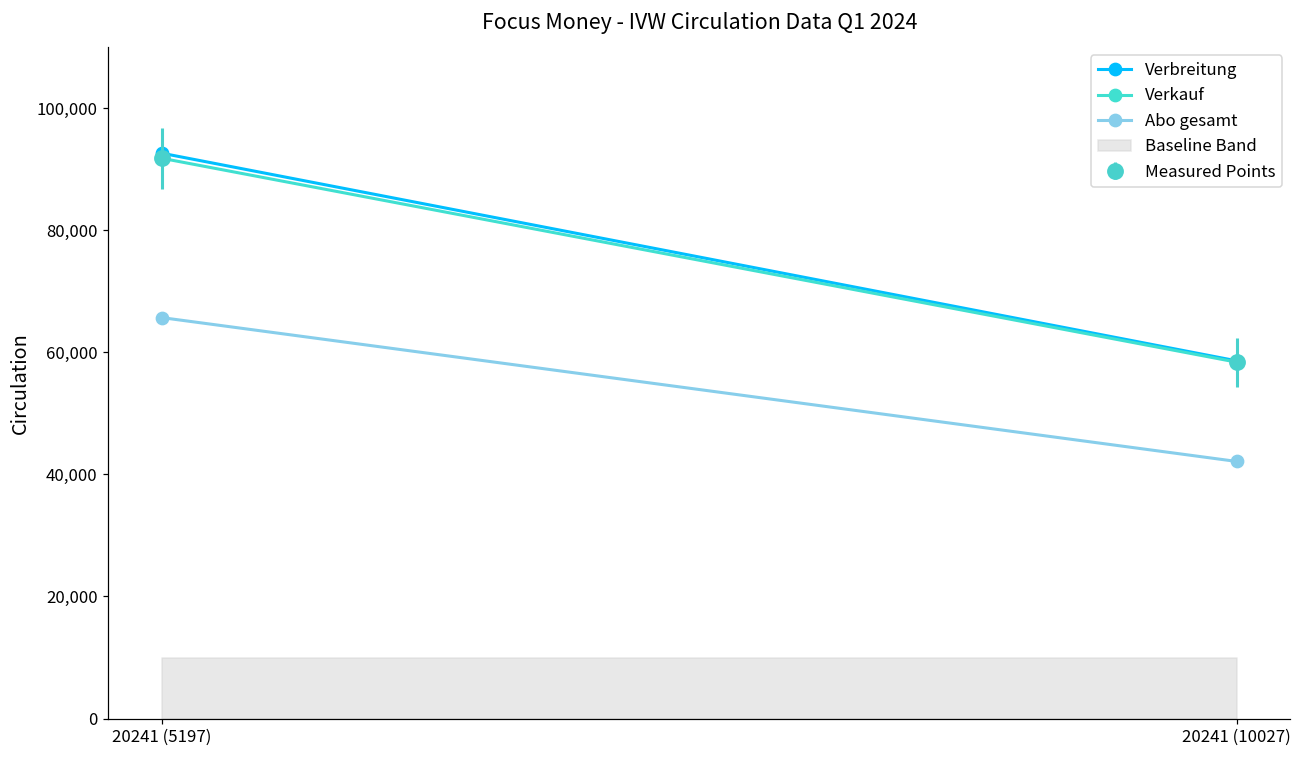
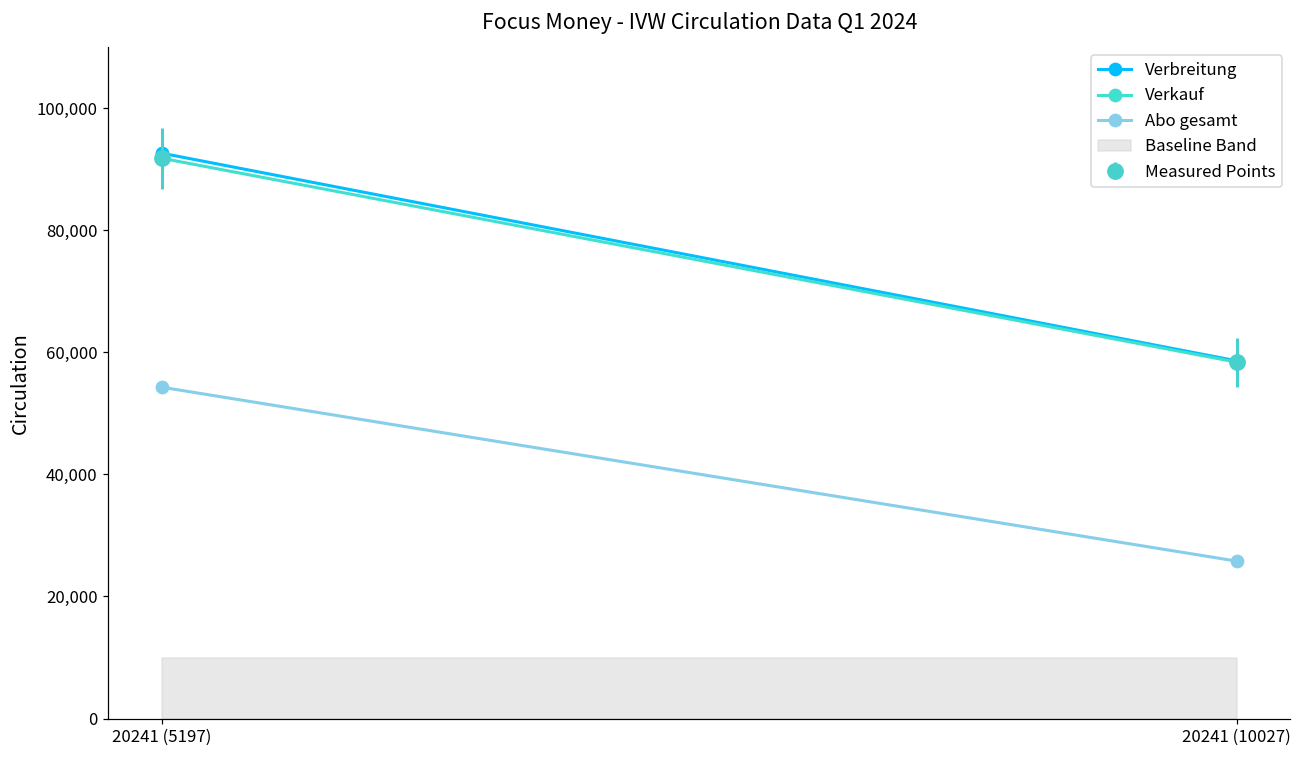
Abo gesamt, 20241 (5197): 66,000 -> 54,000
Abo gesamt, 20241 (10027): 42,000 -> 26,000
